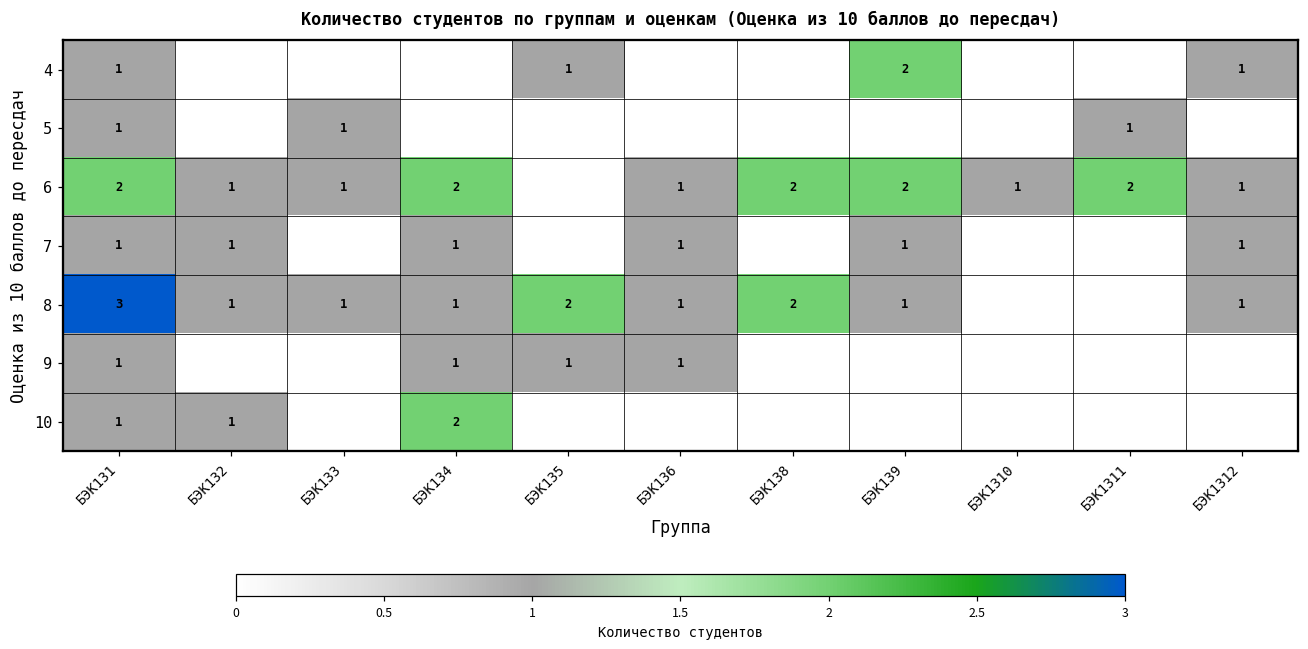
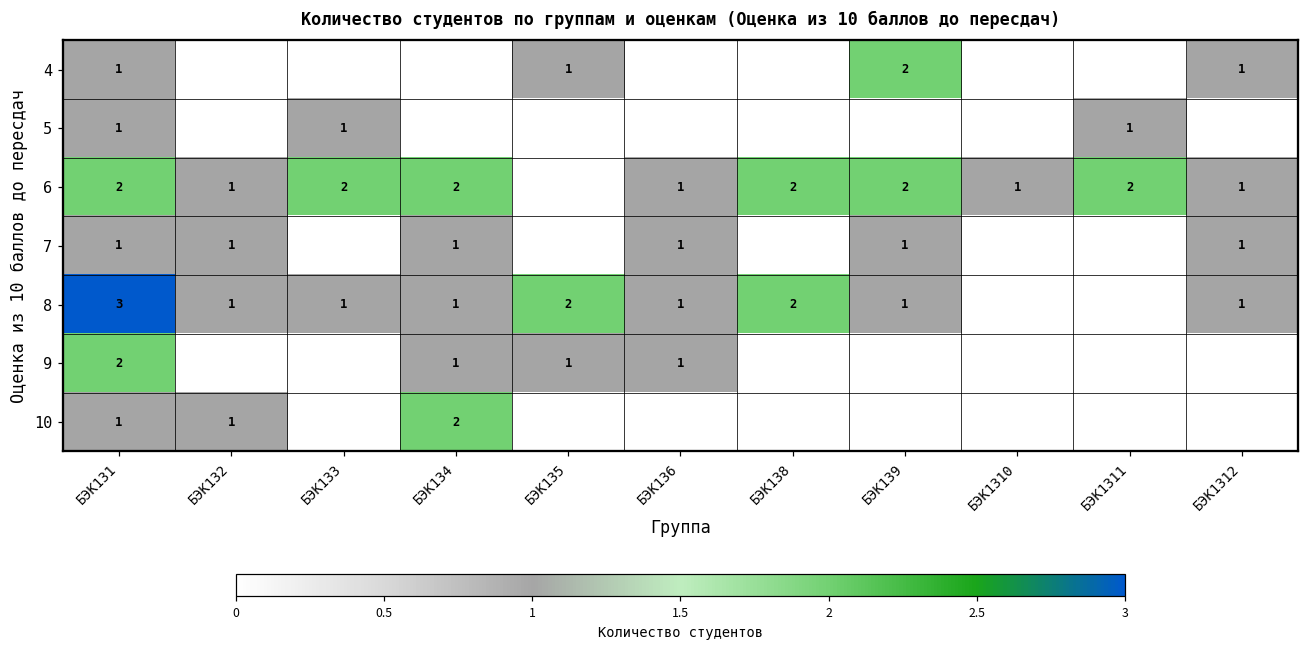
6, БЭК133: 1 -> 2
9, БЭК131: 1 -> 2
